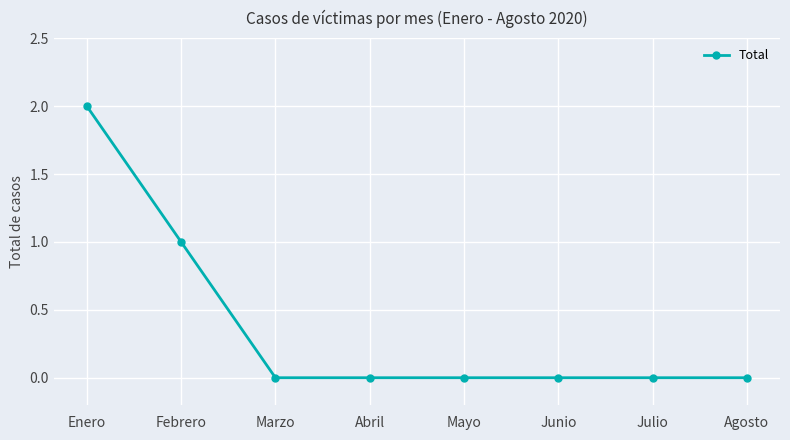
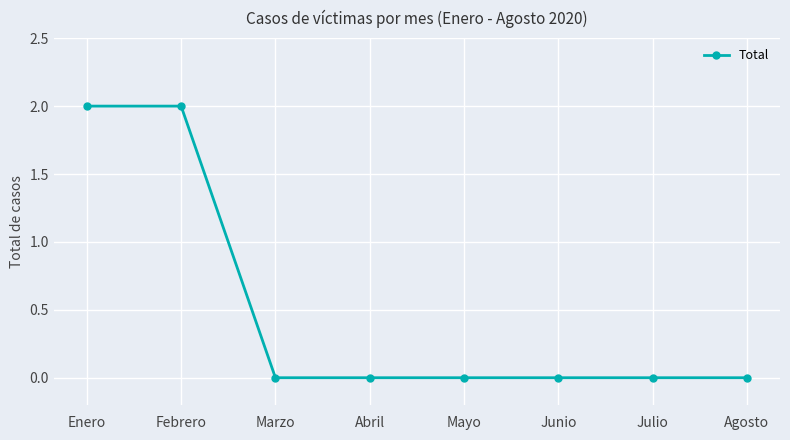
Febrero: 1 -> 2
